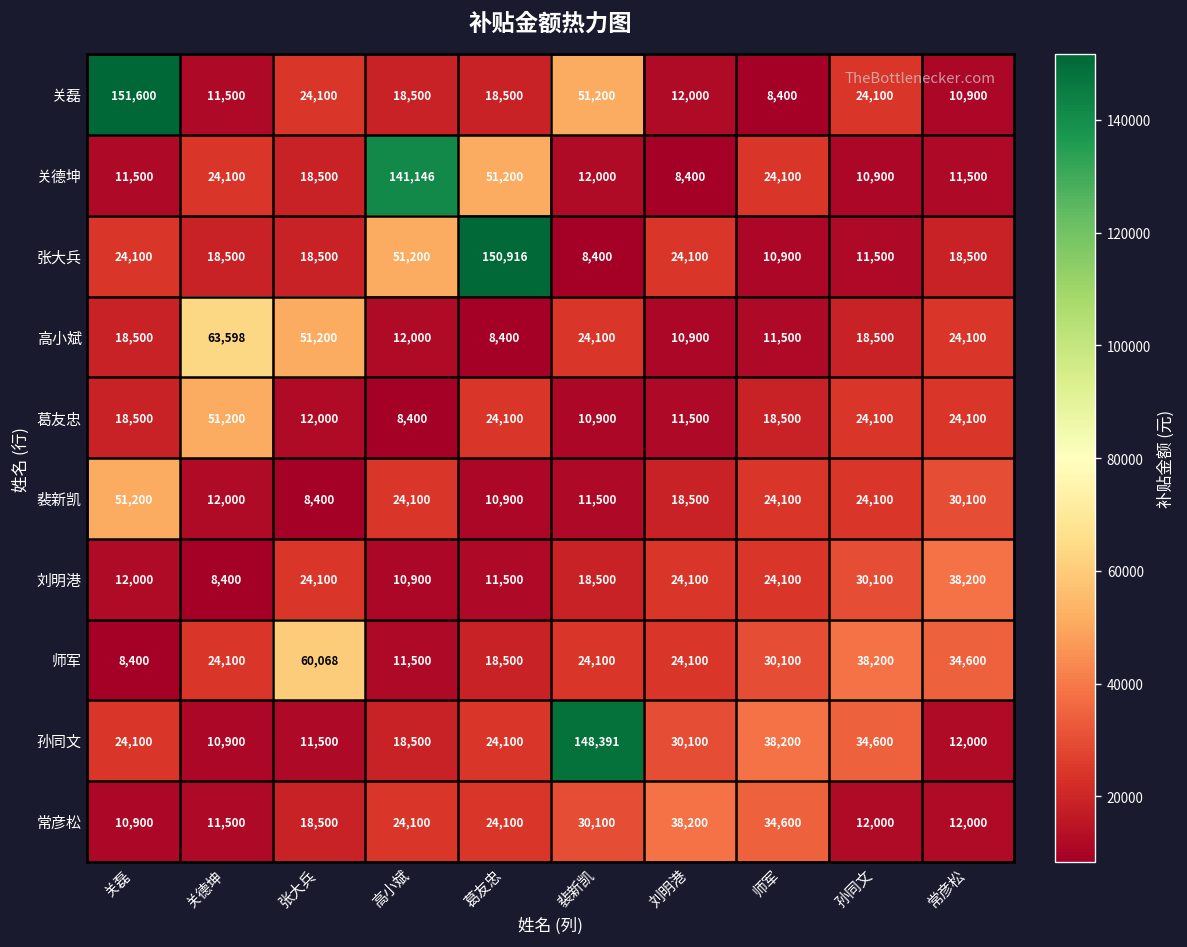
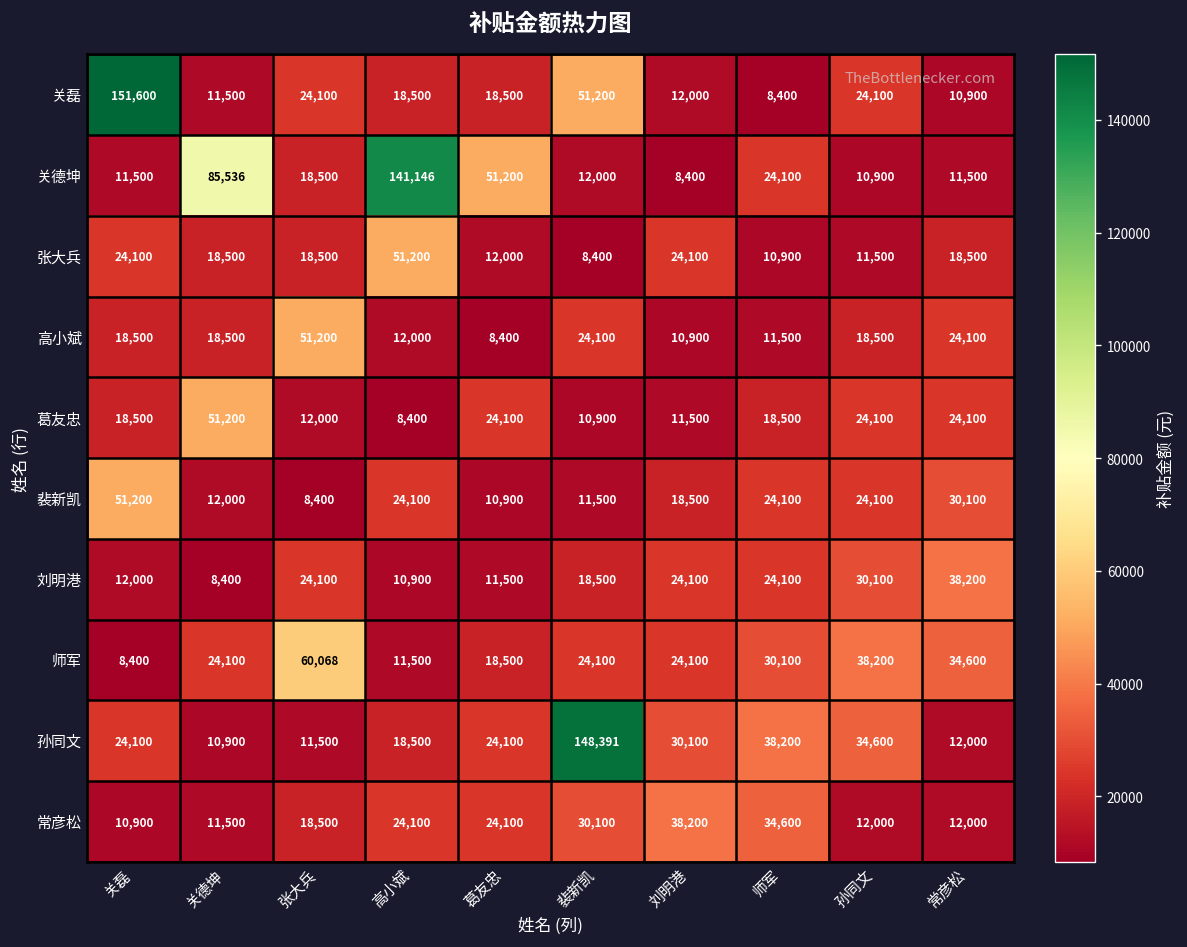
关德坤, 关德坤: 24,100 -> 85,536
张大兵, 葛友忠: 150,916 -> 12,000
高小斌, 关德坤: 63,598 -> 18,500
